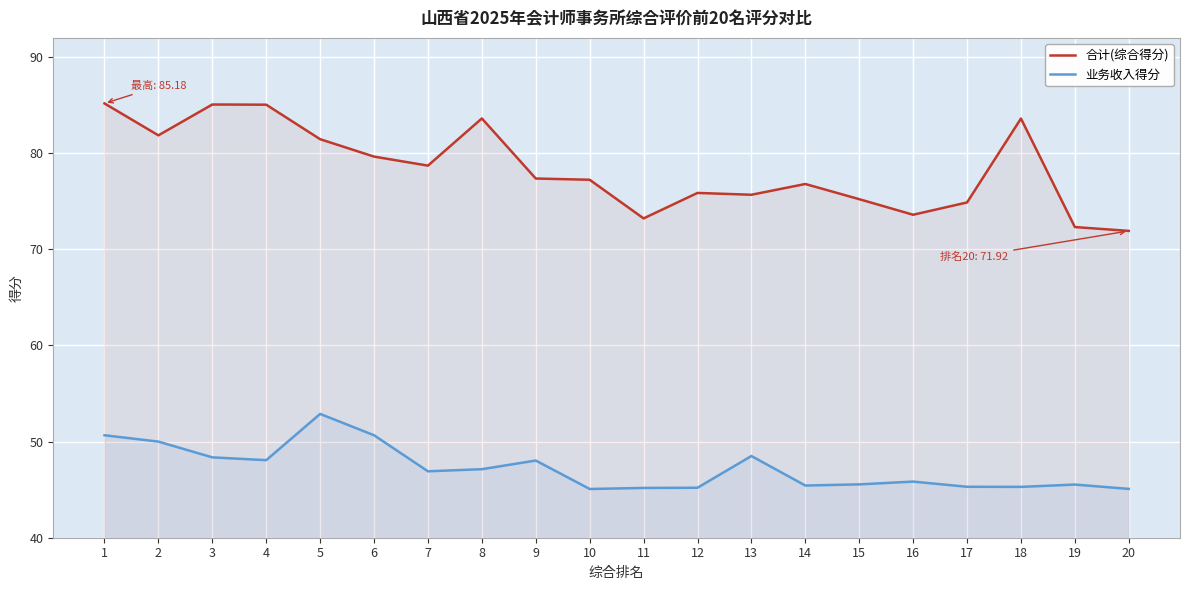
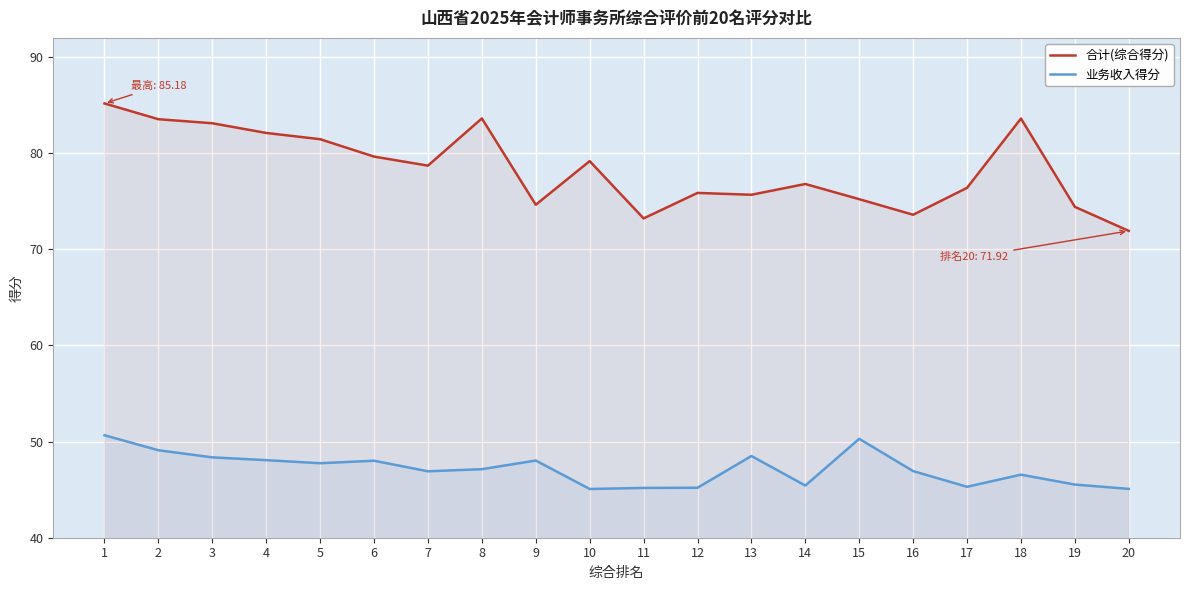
合计(综合得分), 2: 82 -> 84
业务收入得分, 2: 50 -> 49
合计(综合得分), 3: 85 -> 83
合计(综合得分), 4: 85 -> 82
业务收入得分, 5: 53 -> 48
业务收入得分, 6: 51 -> 48
合计(综合得分), 9: 77 -> 75
合计(综合得分), 10: 77 -> 79
业务收入得分, 15: 46 -> 50
业务收入得分, 16: 46 -> 47
合计(综合得分), 17: 75 -> 76
业务收入得分, 18: 45 -> 47
合计(综合得分), 19: 72 -> 74
